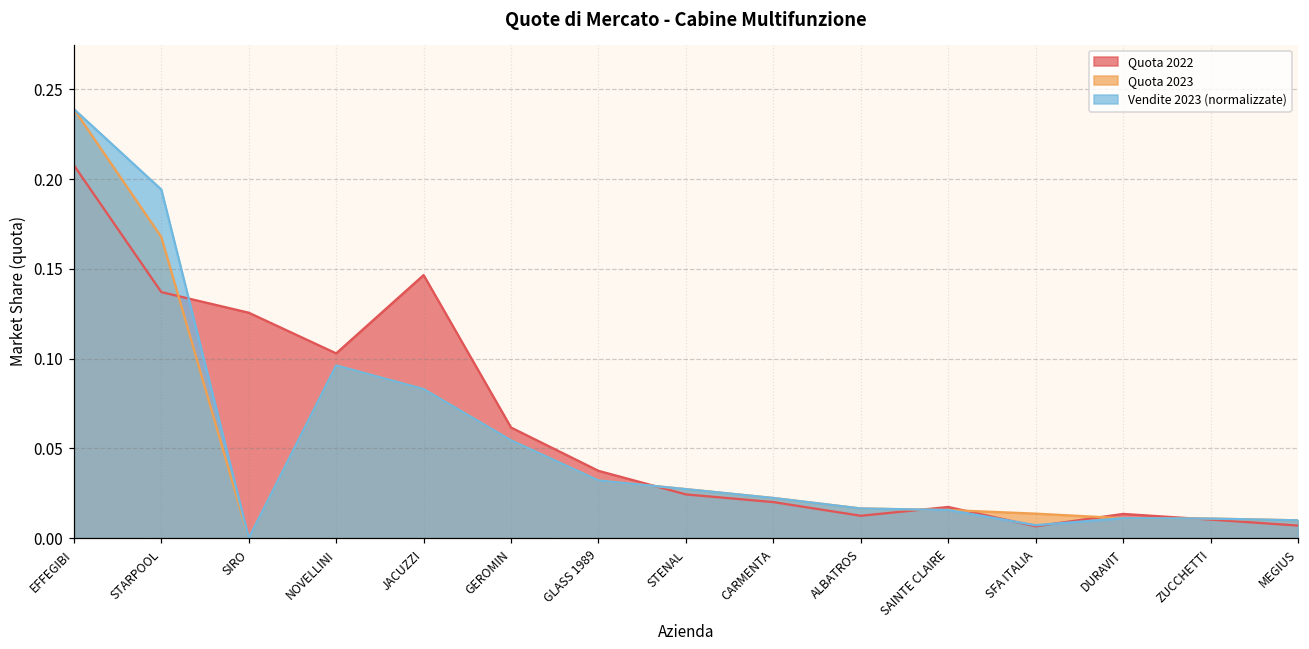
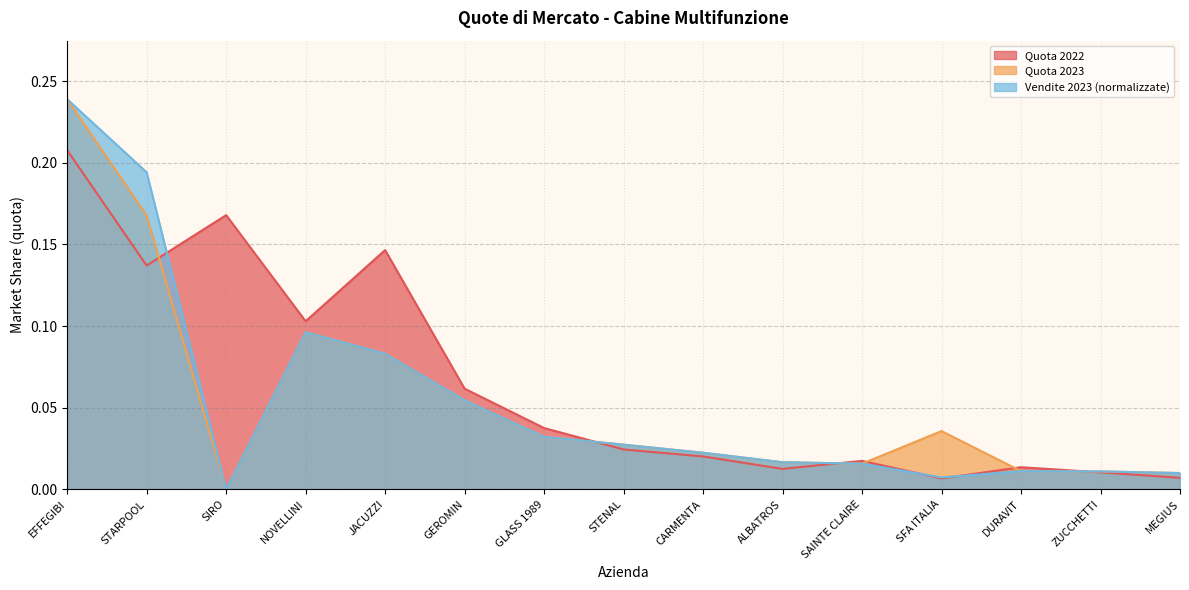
Quota 2022, SIRO: 0.126 -> 0.168
Quota 2023, SFA ITALIA: 0.014 -> 0.036
